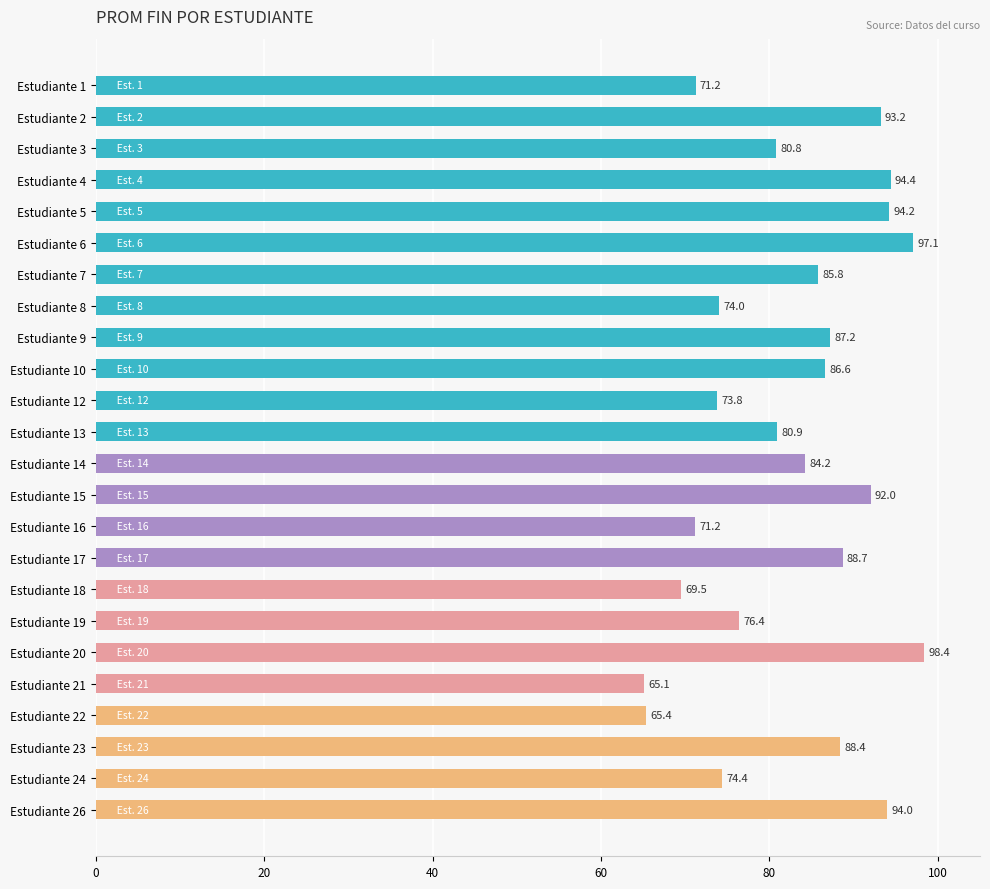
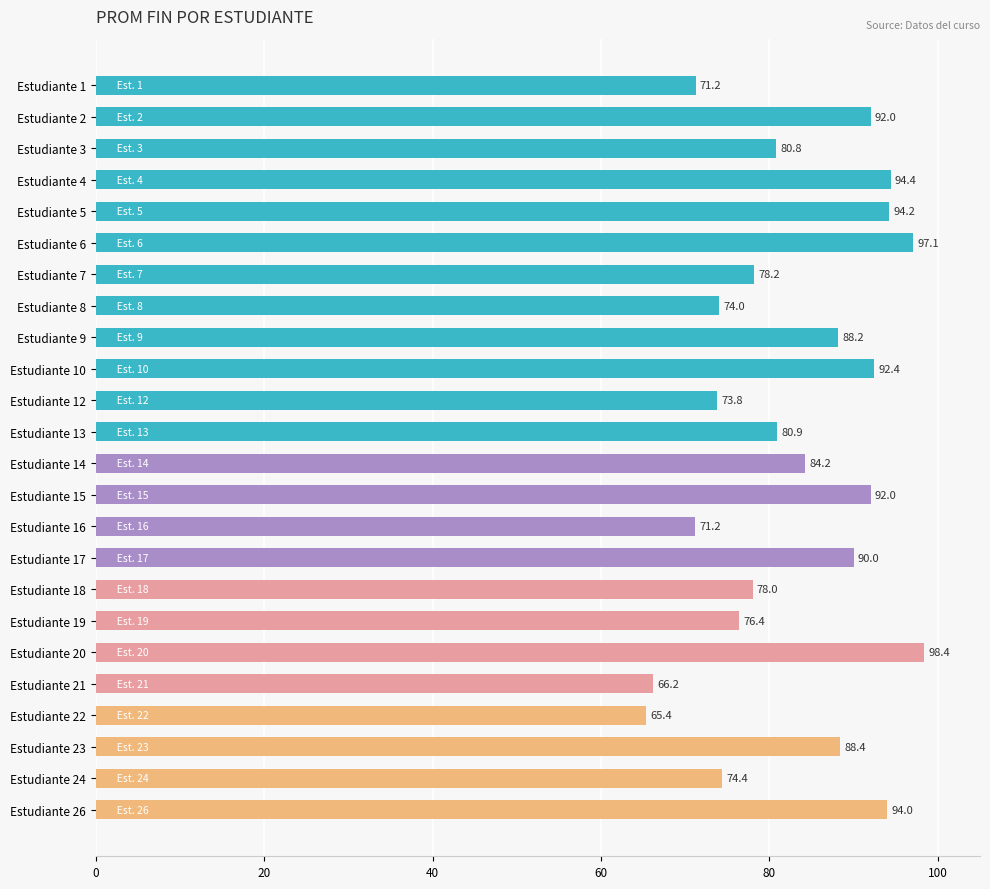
Estudiante 2: 93.2 -> 92.0
Estudiante 7: 85.8 -> 78.2
Estudiante 9: 87.2 -> 88.2
Estudiante 10: 86.6 -> 92.4
Estudiante 17: 88.7 -> 90.0
Estudiante 18: 69.5 -> 78.0
Estudiante 21: 65.1 -> 66.2
